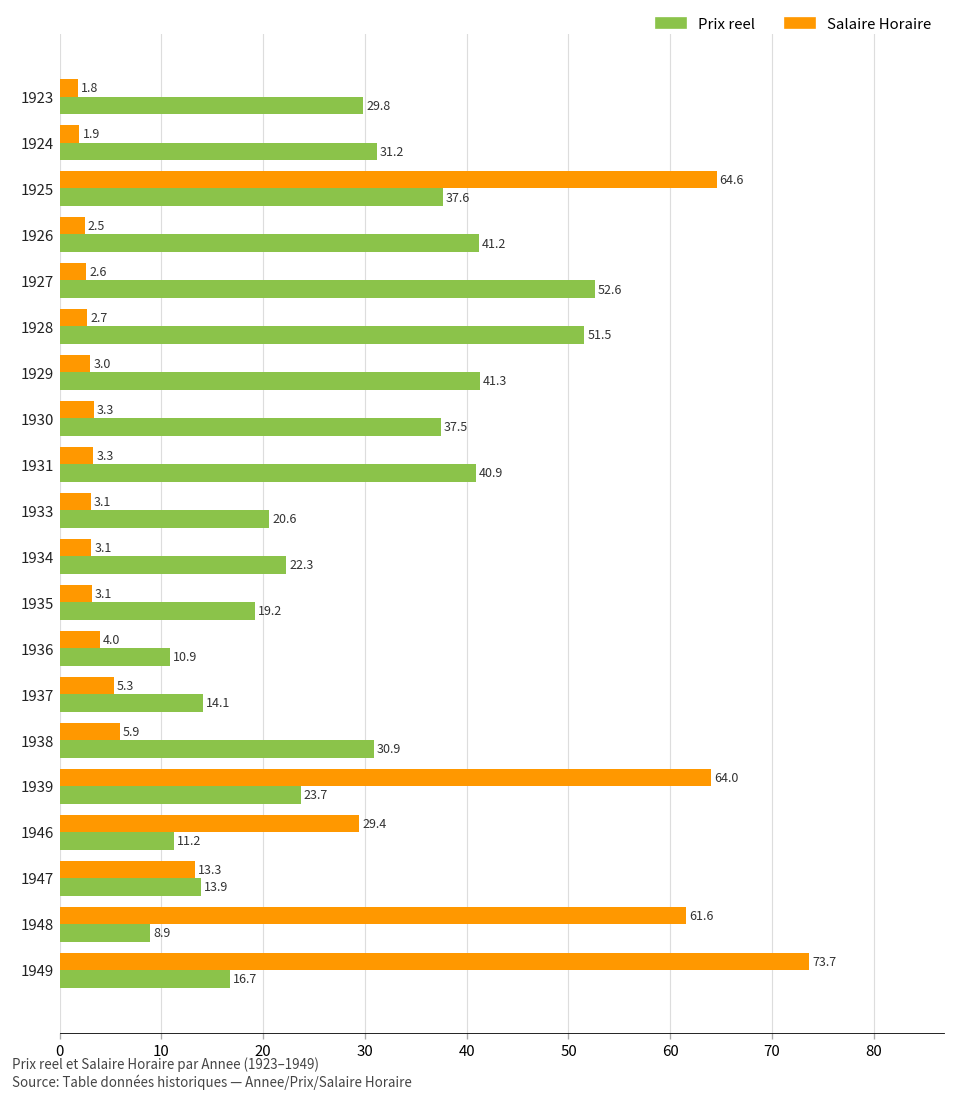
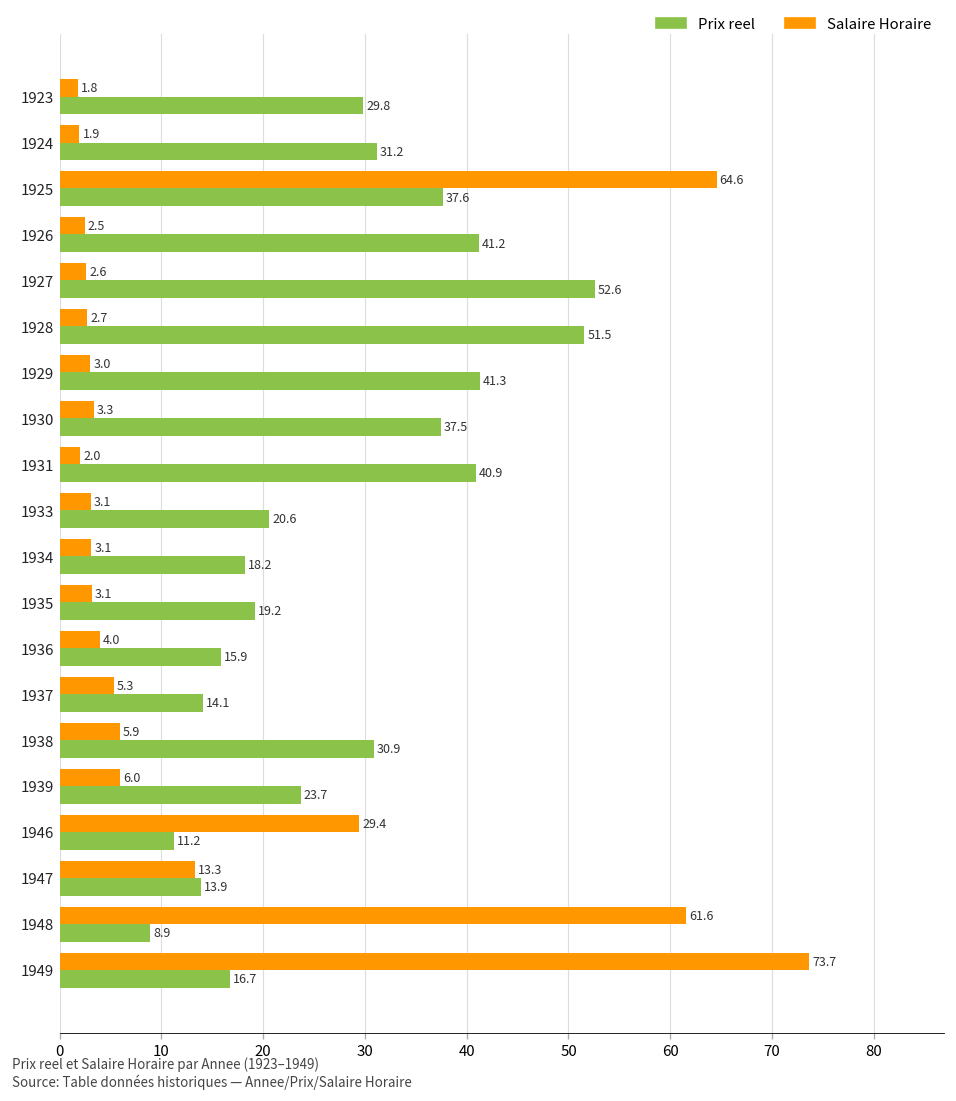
Salaire Horaire, 1931: 3.3 -> 2.0
Prix reel, 1934: 22.3 -> 18.2
Prix reel, 1936: 10.9 -> 15.9
Salaire Horaire, 1939: 64.0 -> 6.0
